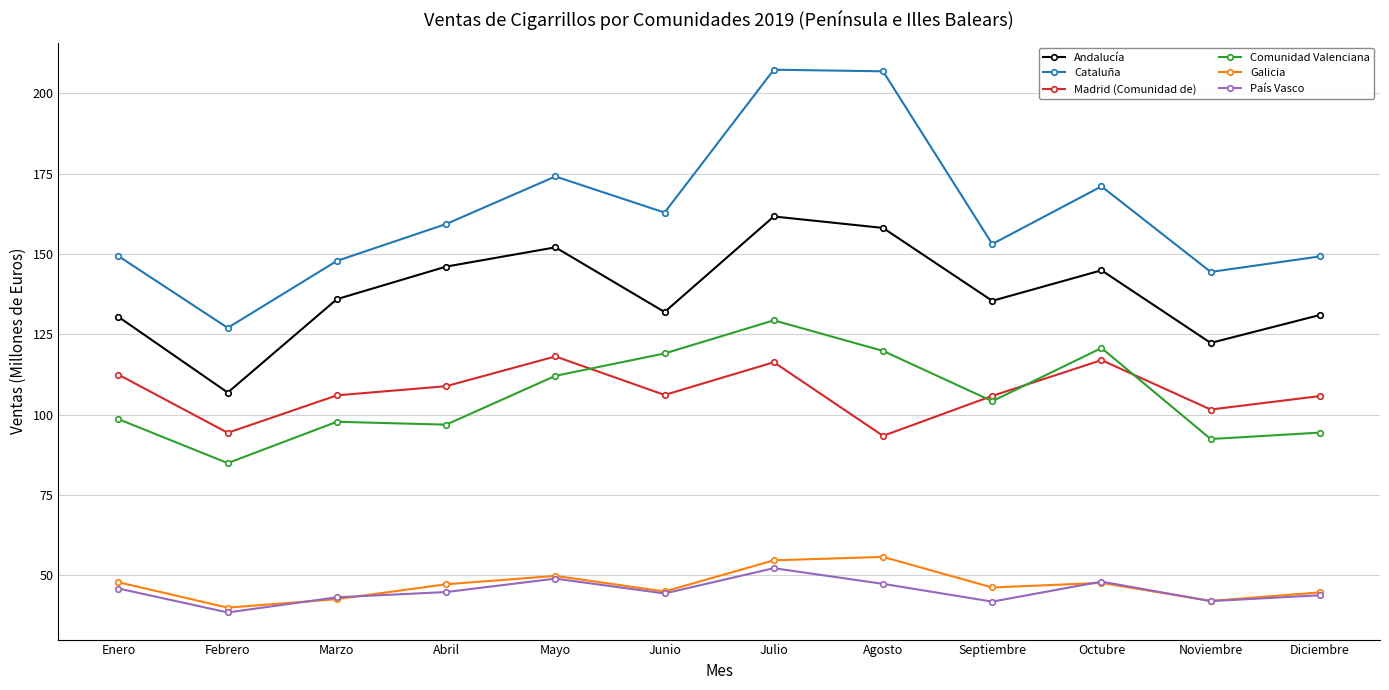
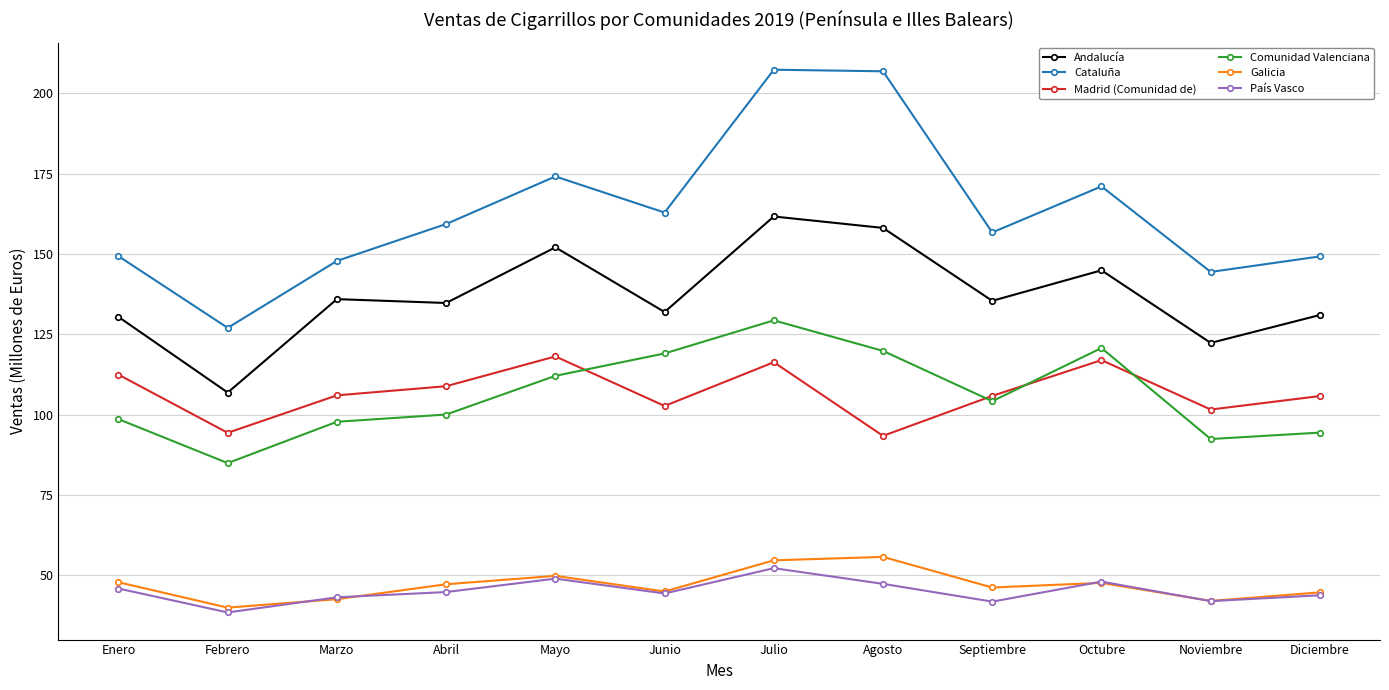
Andalucía, Abril: 146 -> 135
Comunidad Valenciana, Abril: 97 -> 100
Madrid (Comunidad de), Junio: 106 -> 103
Cataluña, Septiembre: 153 -> 157
